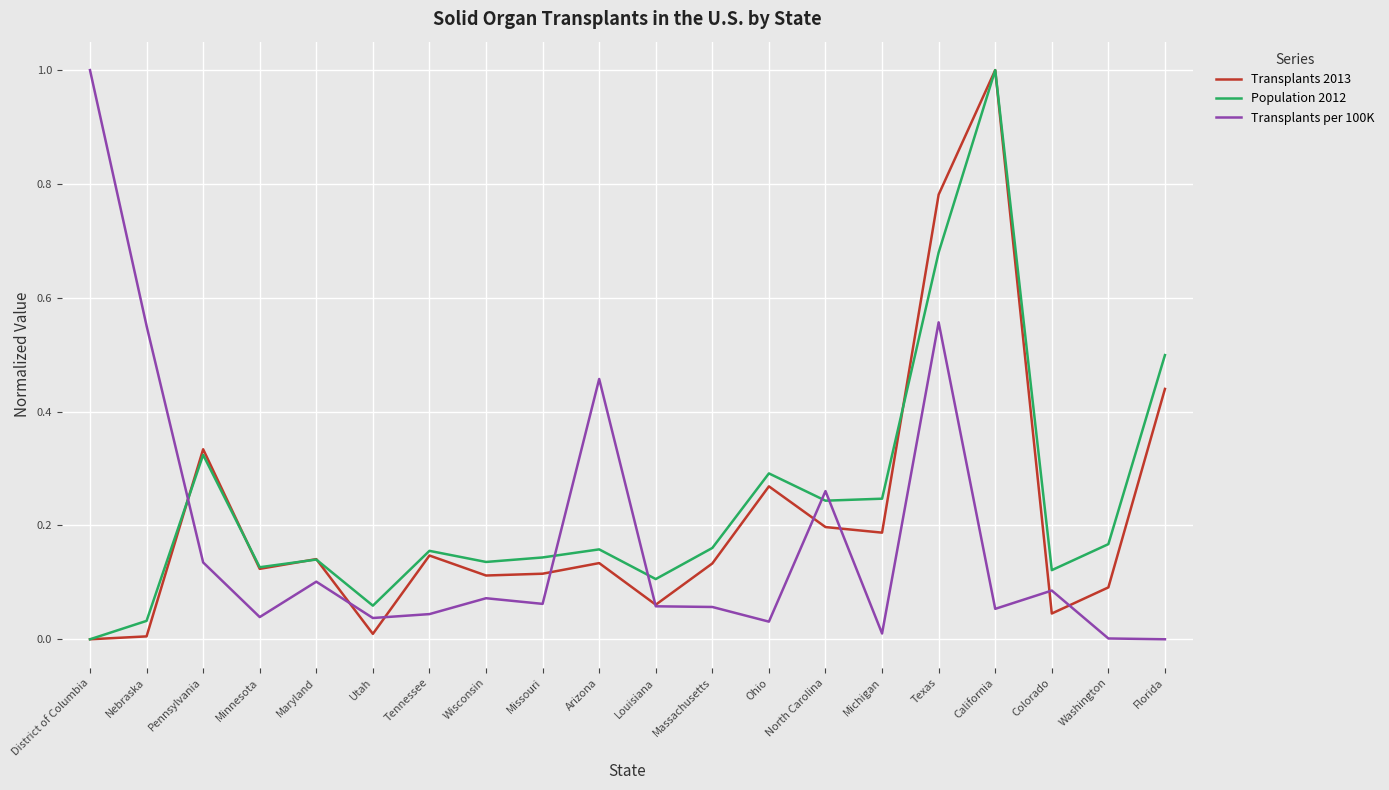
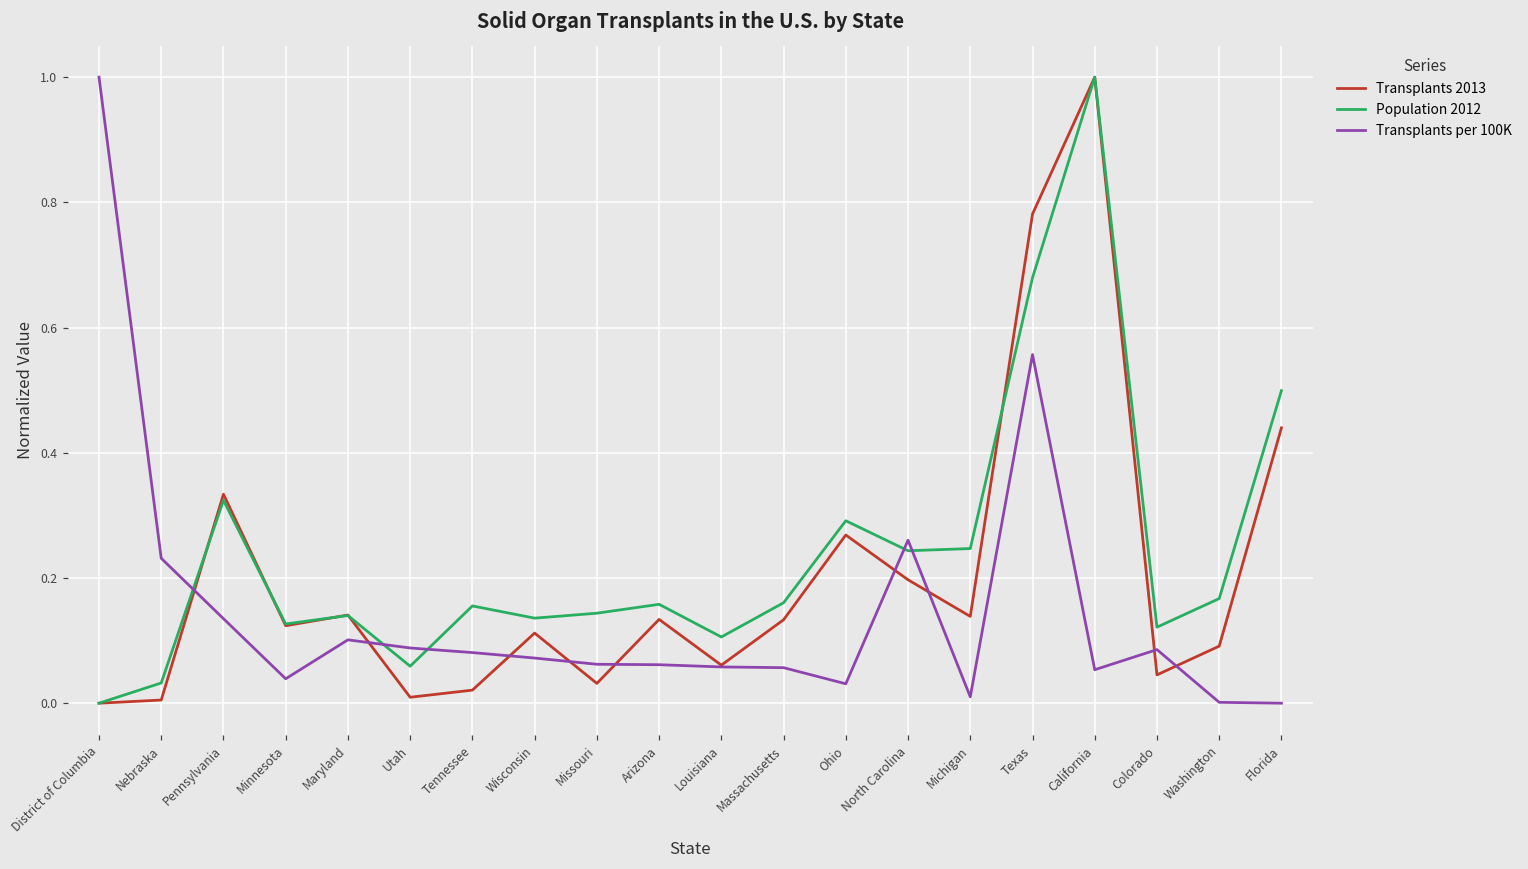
Transplants per 100K, Nebraska: 0.55 -> 0.23
Transplants per 100K, Utah: 0.04 -> 0.09
Transplants 2013, Tennessee: 0.15 -> 0.02
Transplants per 100K, Tennessee: 0.04 -> 0.08
Transplants 2013, Missouri: 0.12 -> 0.03
Transplants per 100K, Arizona: 0.46 -> 0.06
Transplants 2013, Michigan: 0.19 -> 0.14
